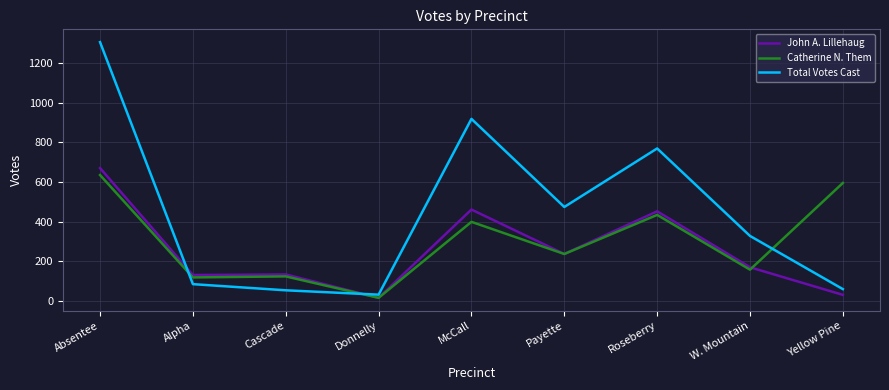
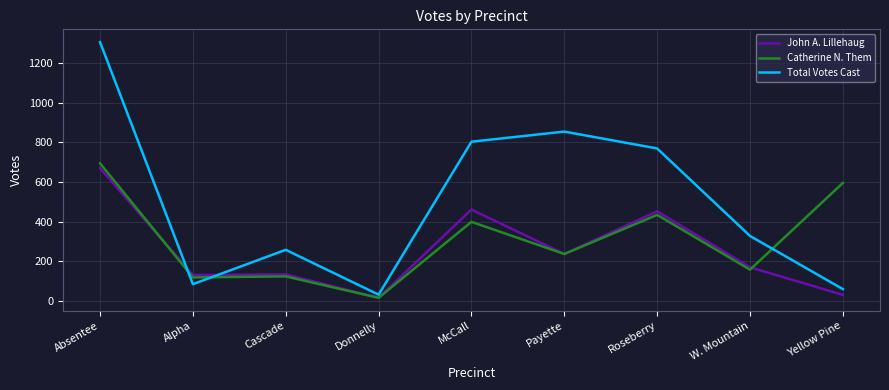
Catherine N. Them, Absentee: 640 -> 690
Total Votes Cast, Cascade: 50 -> 260
Total Votes Cast, McCall: 920 -> 800
Total Votes Cast, Payette: 470 -> 850
